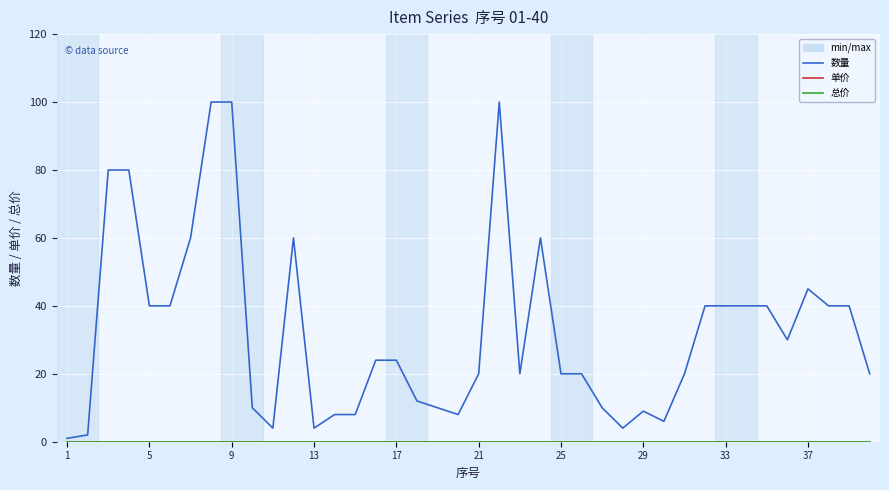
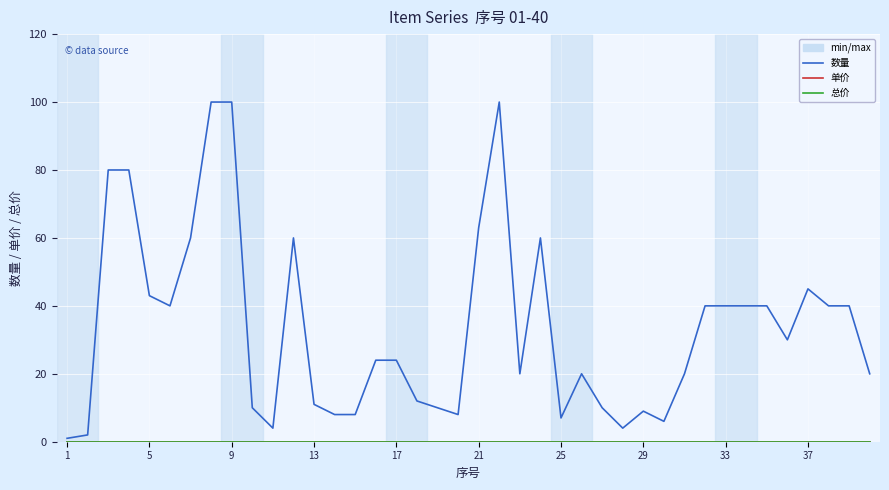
数量, 5: 40 -> 43
数量, 13: 4 -> 11
数量, 21: 20 -> 63
数量, 25: 20 -> 7
